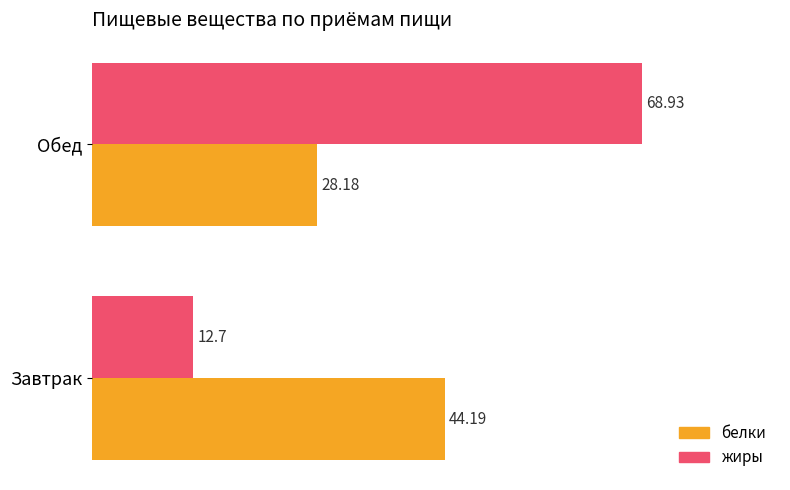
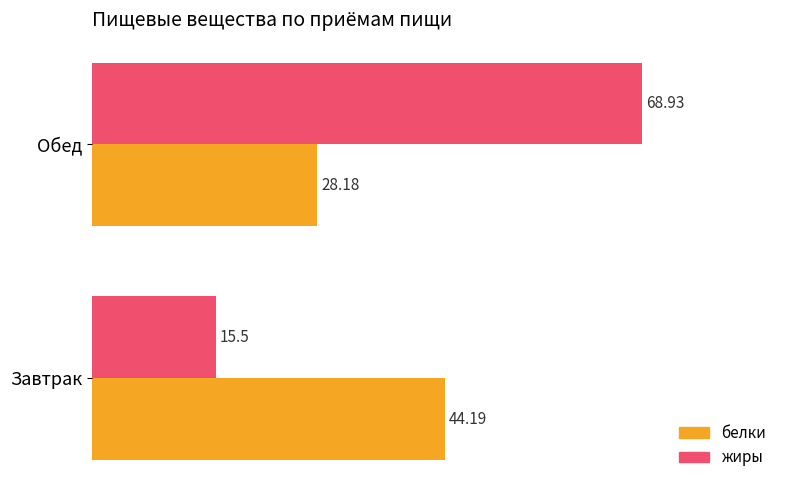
жиры, Завтрак: 12.7 -> 15.5
